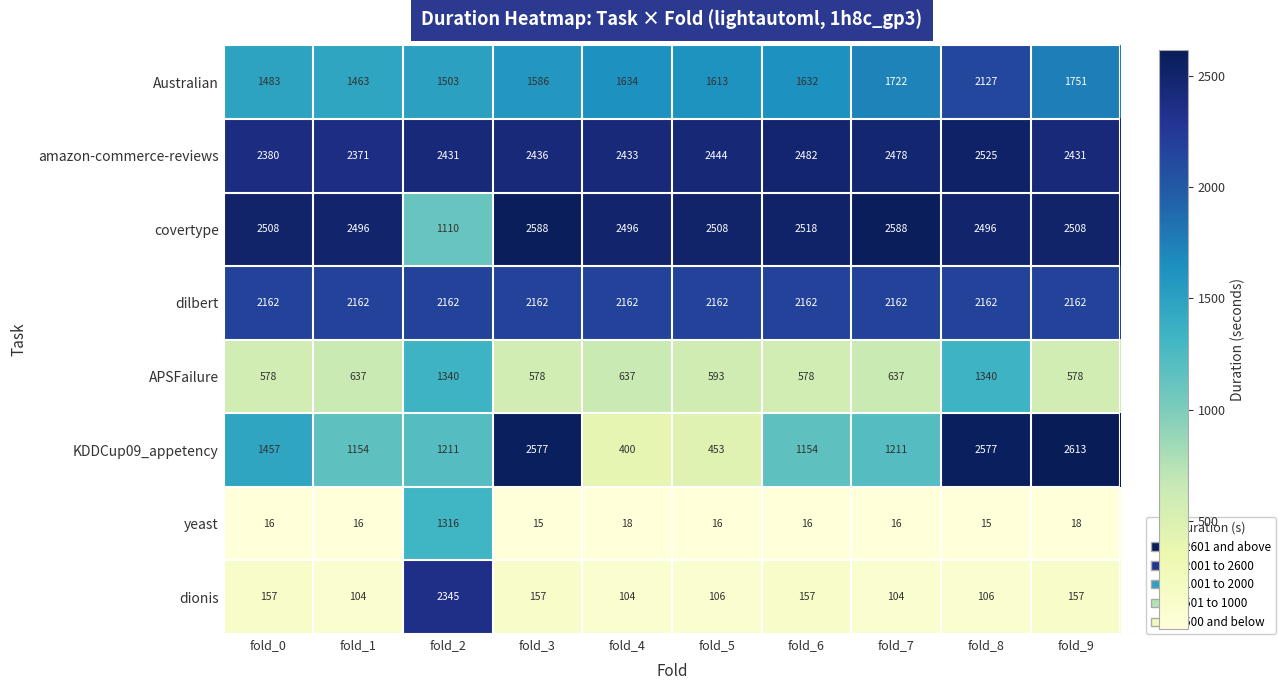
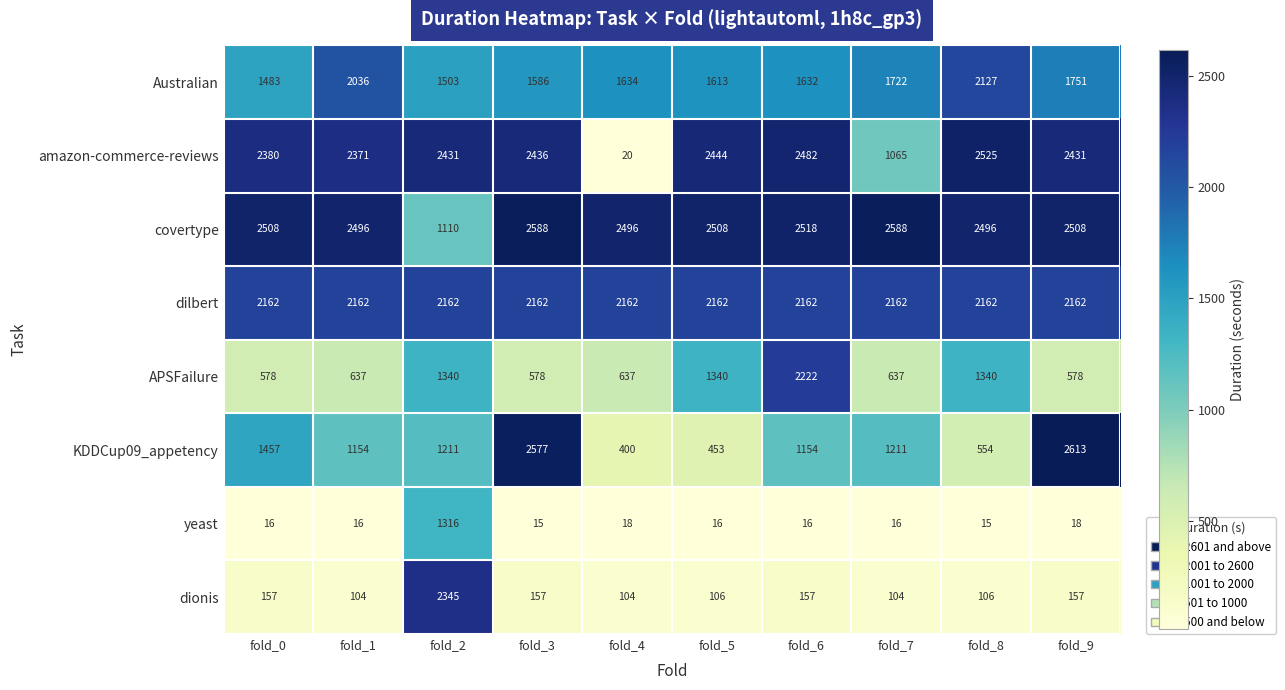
Australian, fold_1: 1463 -> 2036
amazon-commerce-reviews, fold_4: 2433 -> 20
amazon-commerce-reviews, fold_7: 2478 -> 1065
APSFailure, fold_5: 593 -> 1340
APSFailure, fold_6: 578 -> 2222
KDDCup09_appetency, fold_8: 2577 -> 554
